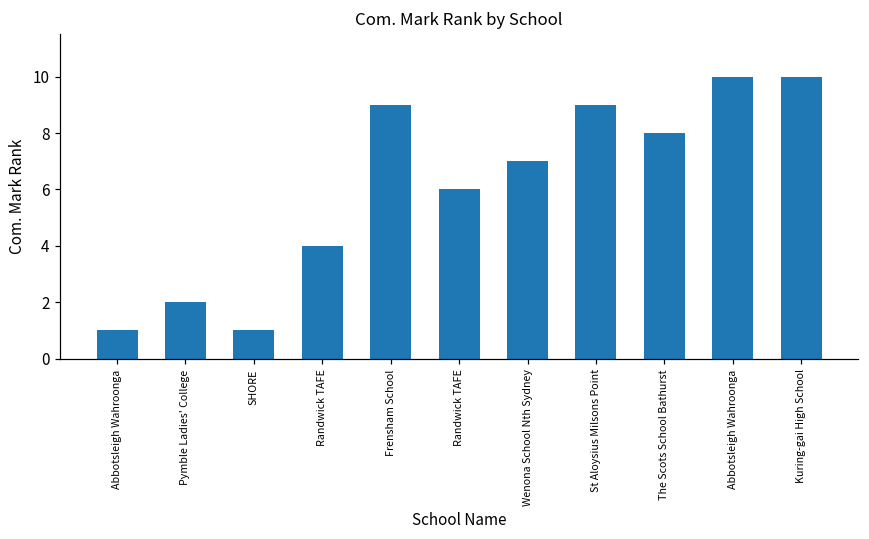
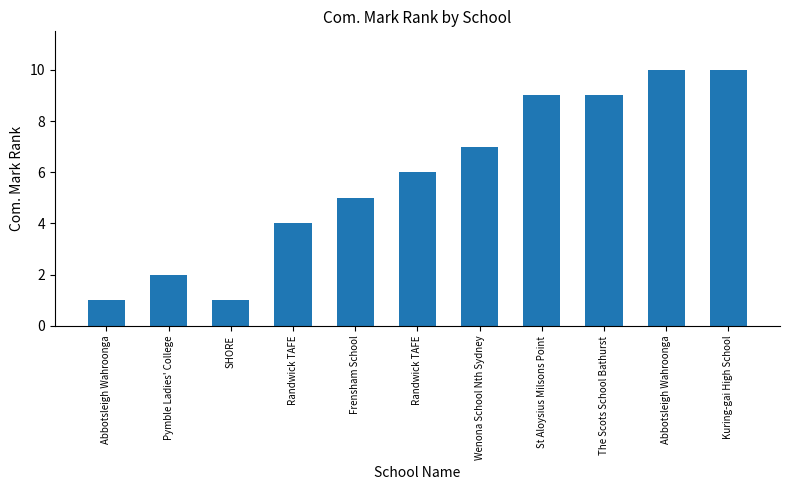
Frensham School: 9 -> 5
The Scots School Bathurst: 8 -> 9
